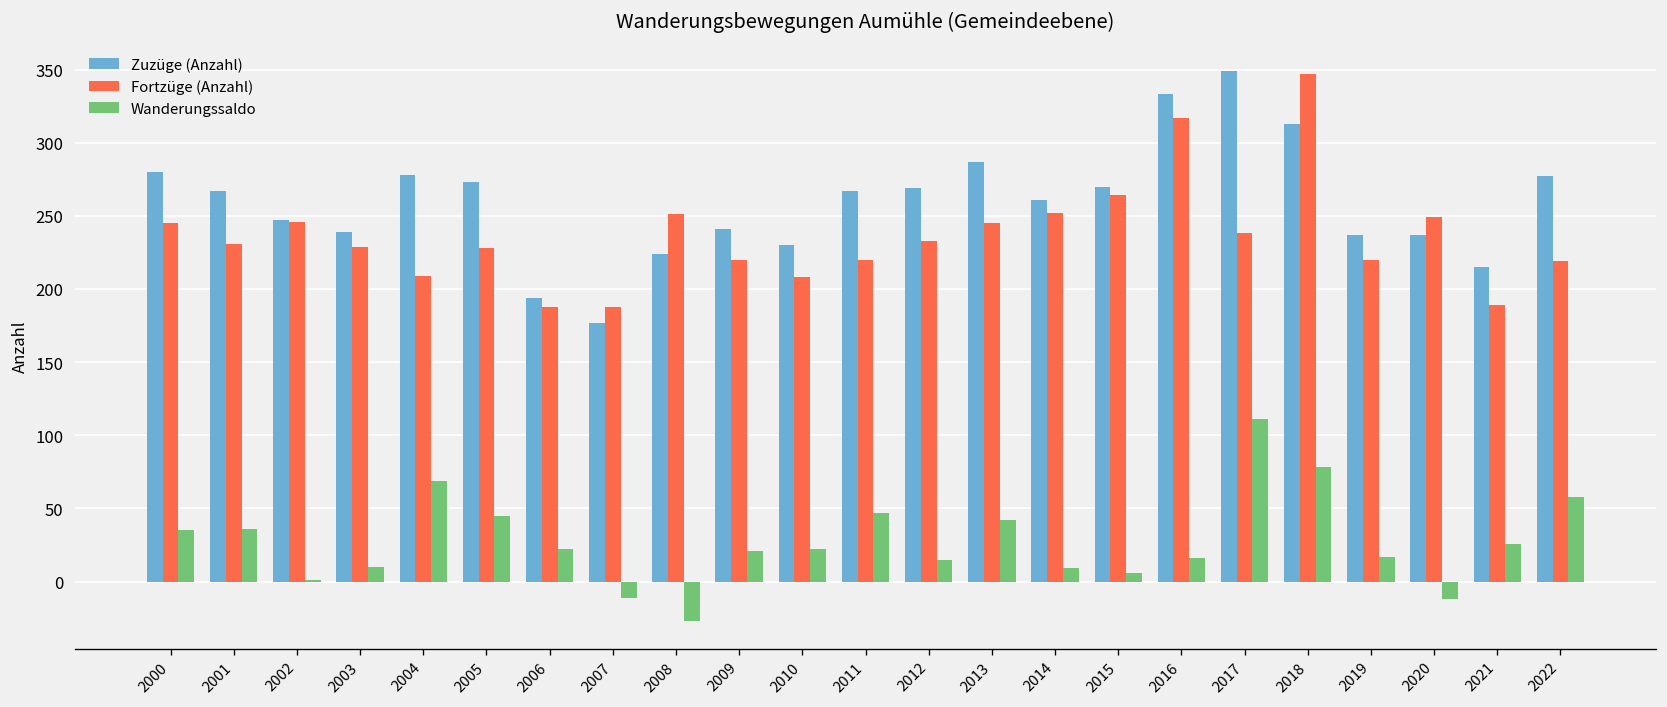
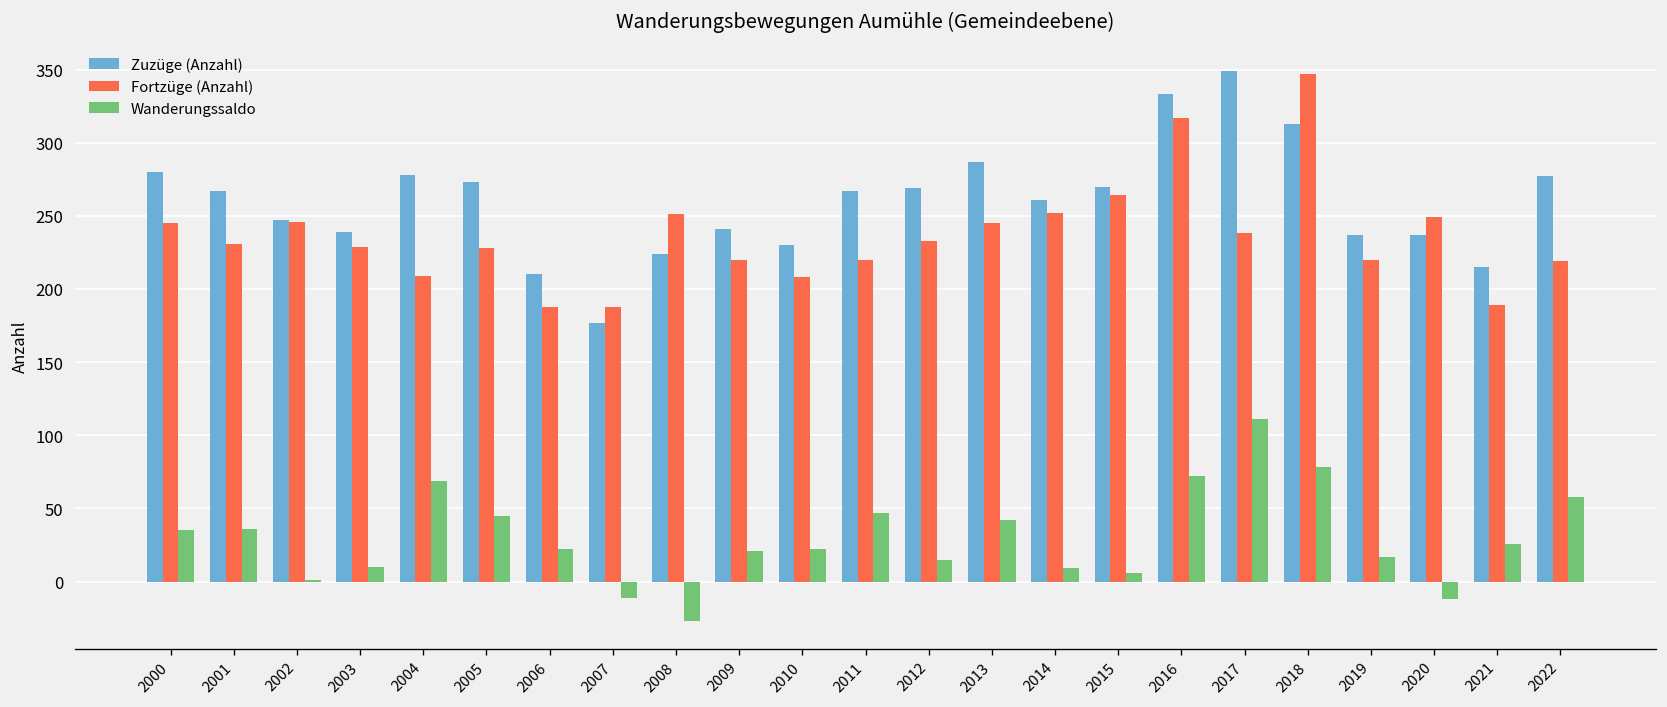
Zuzüge (Anzahl), 2006: 194 -> 210
Wanderungssaldo, 2016: 16 -> 72
